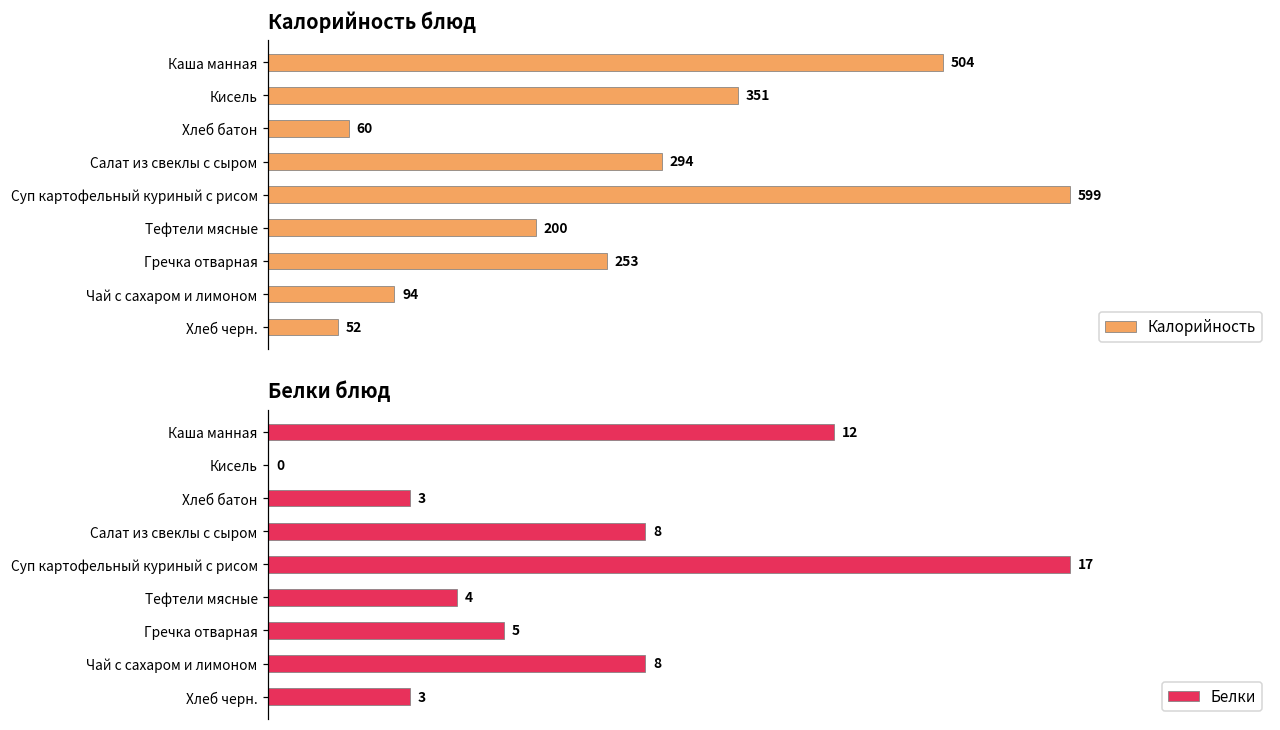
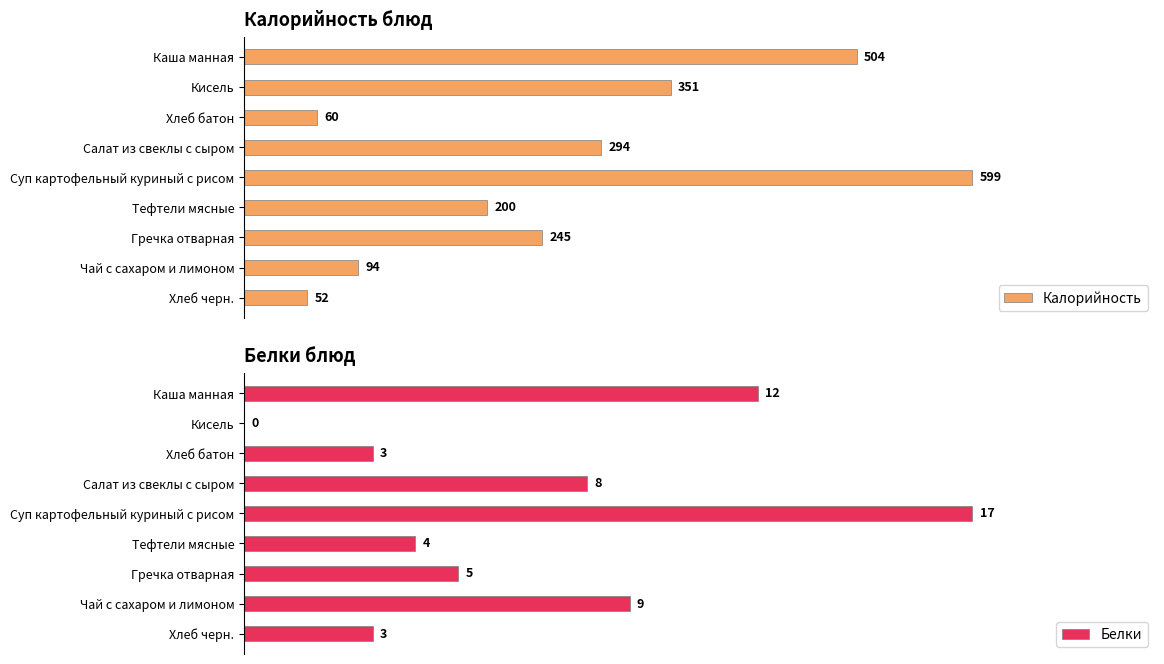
Калорийность блюд, Гречка отварная: 253 -> 245
Белки блюд, Чай с сахаром и лимоном: 8 -> 9
